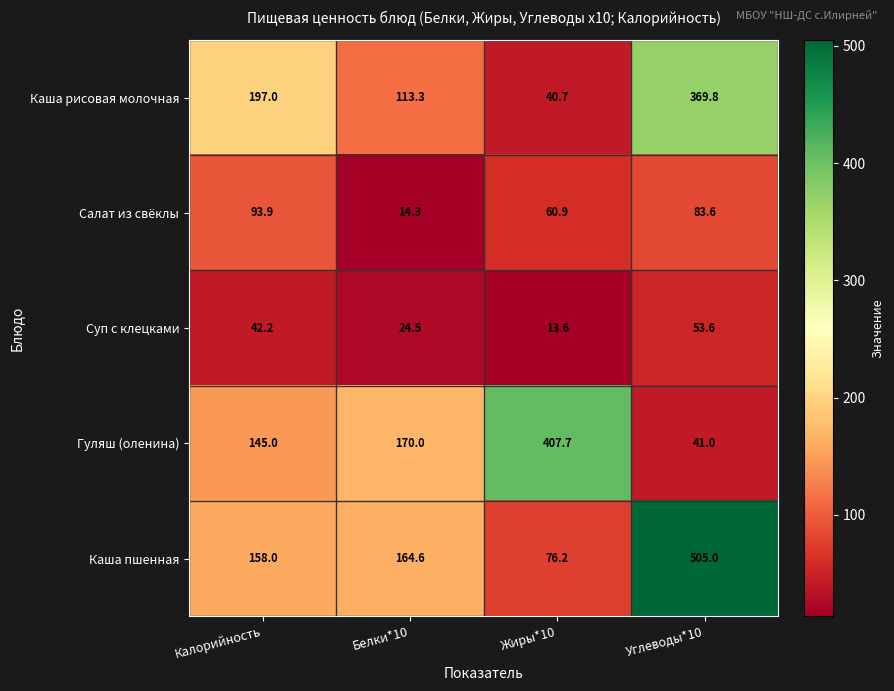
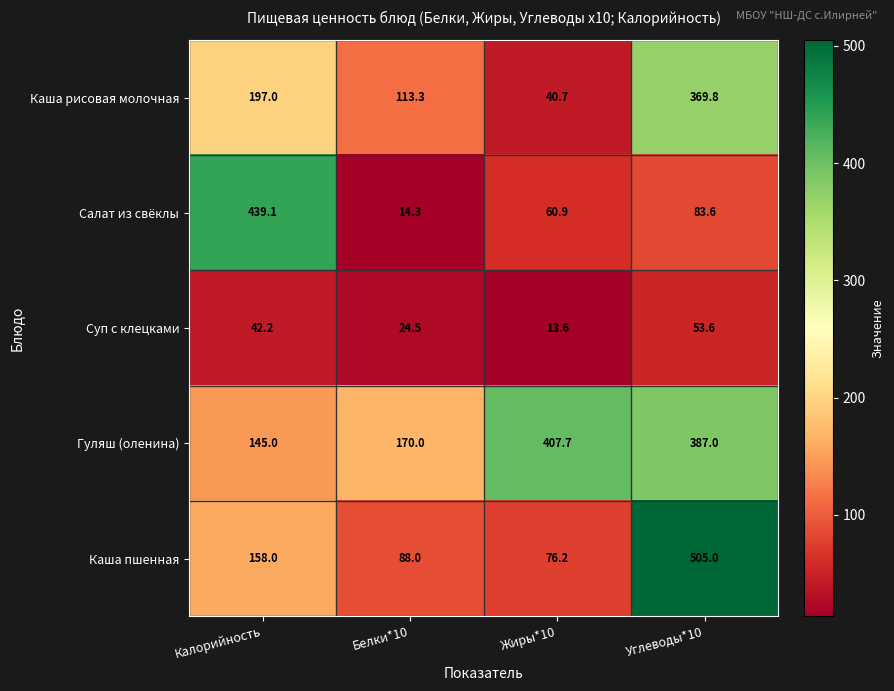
Салат из свёклы, Калорийность: 93.9 -> 439.1
Гуляш (оленина), Углеводы*10: 41.0 -> 387.0
Каша пшенная, Белки*10: 164.6 -> 88.0
